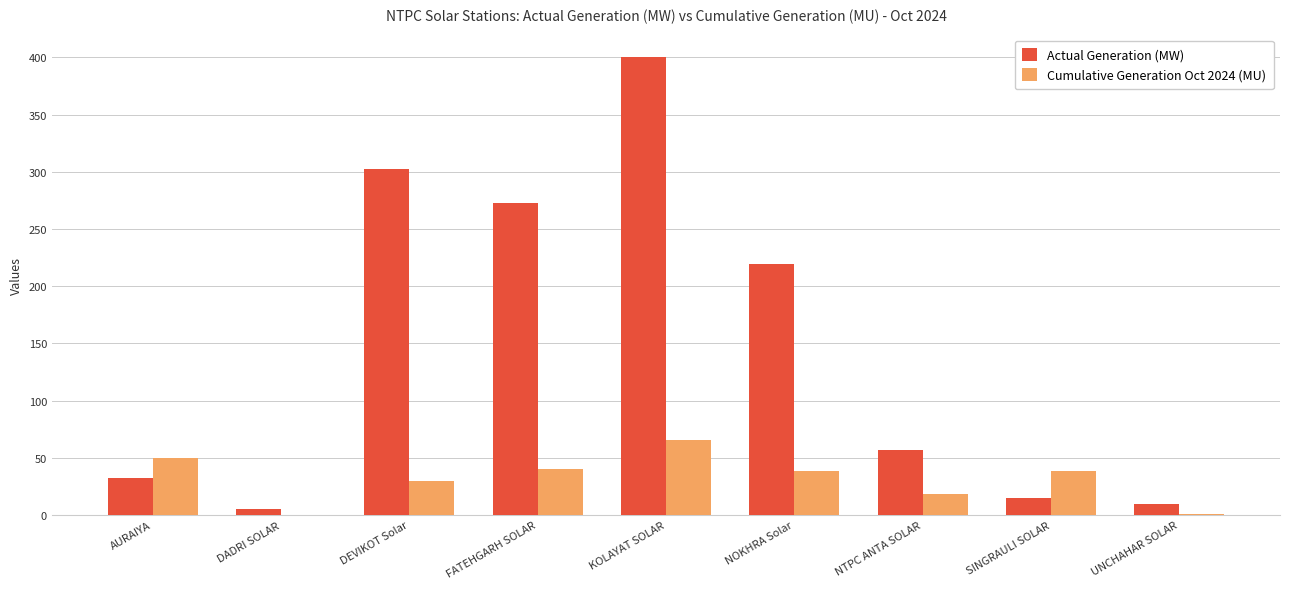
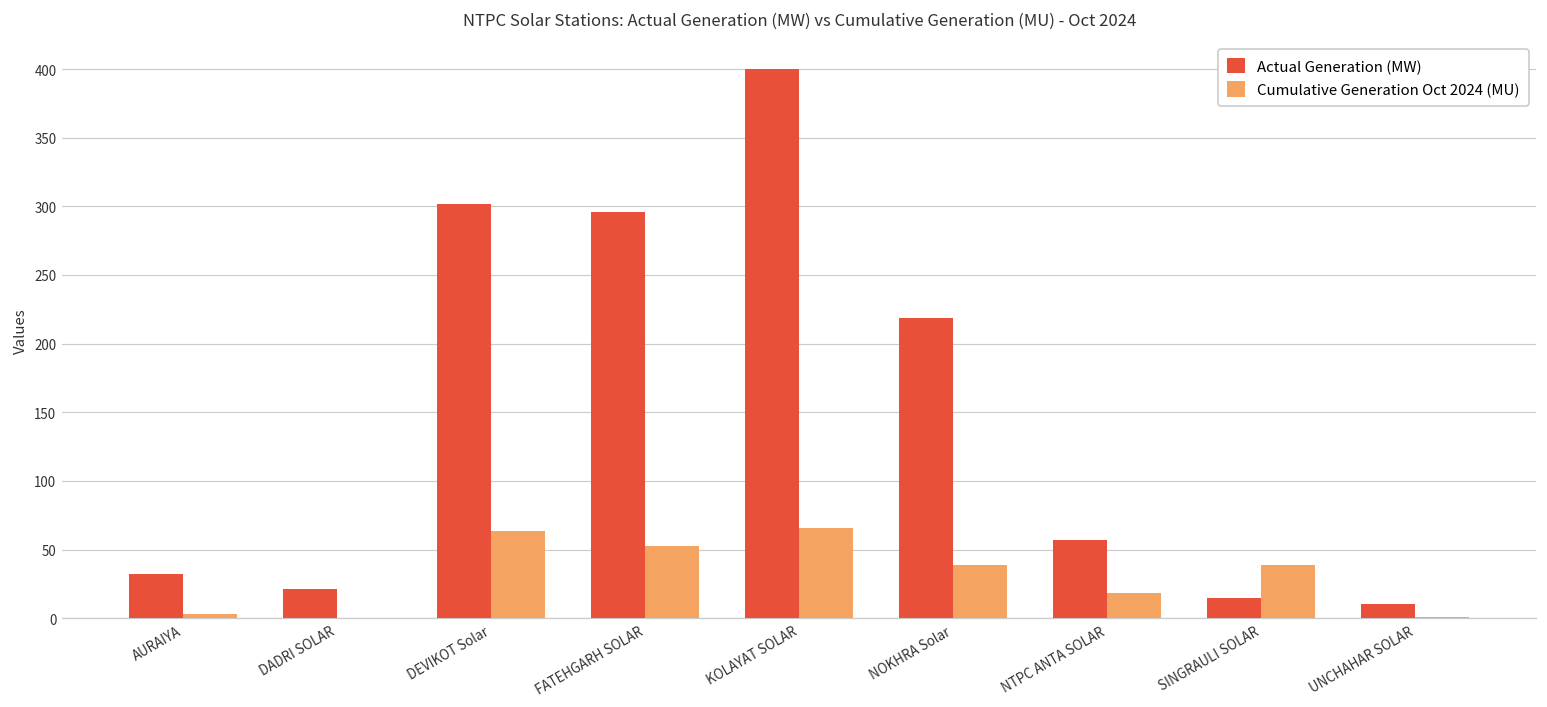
Cumulative Generation Oct 2024 (MU), AURAIYA: 50 -> 3
Actual Generation (MW), DADRI SOLAR: 5 -> 21
Cumulative Generation Oct 2024 (MU), DEVIKOT Solar: 29 -> 64
Actual Generation (MW), FATEHGARH SOLAR: 273 -> 296
Cumulative Generation Oct 2024 (MU), FATEHGARH SOLAR: 40 -> 52
